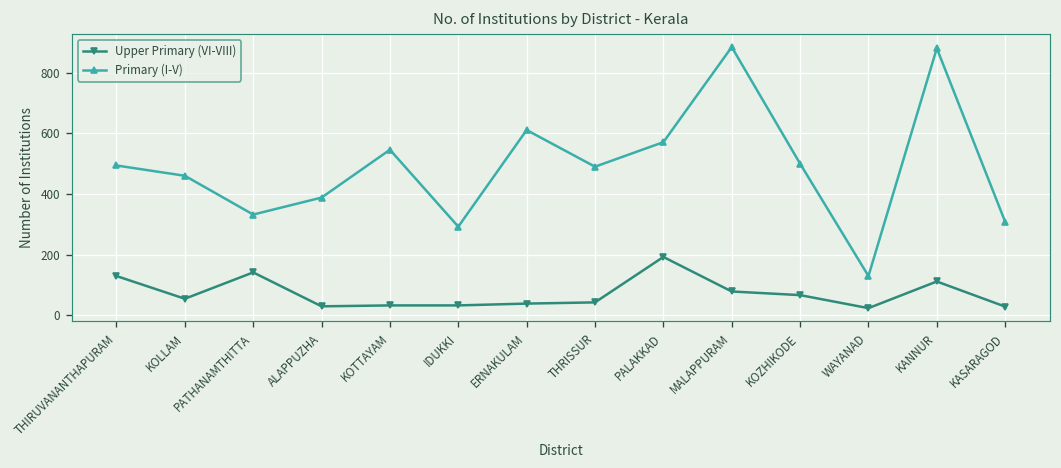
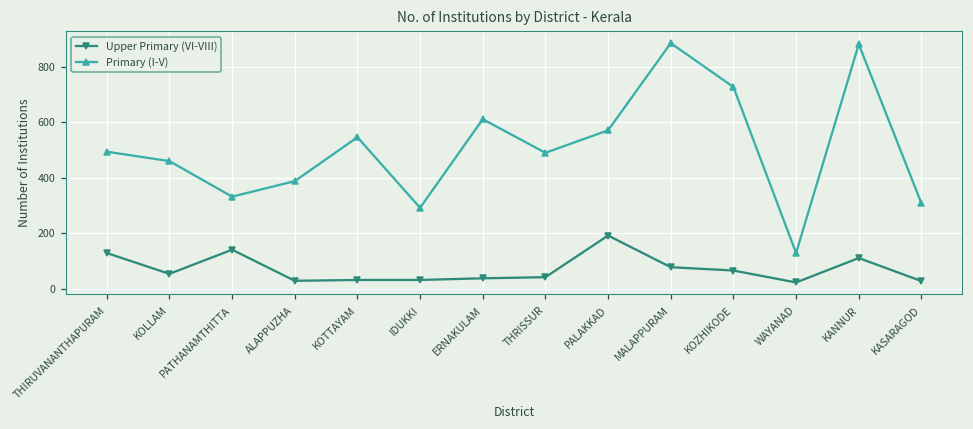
Primary (I-V), KOZHIKODE: 500 -> 730
